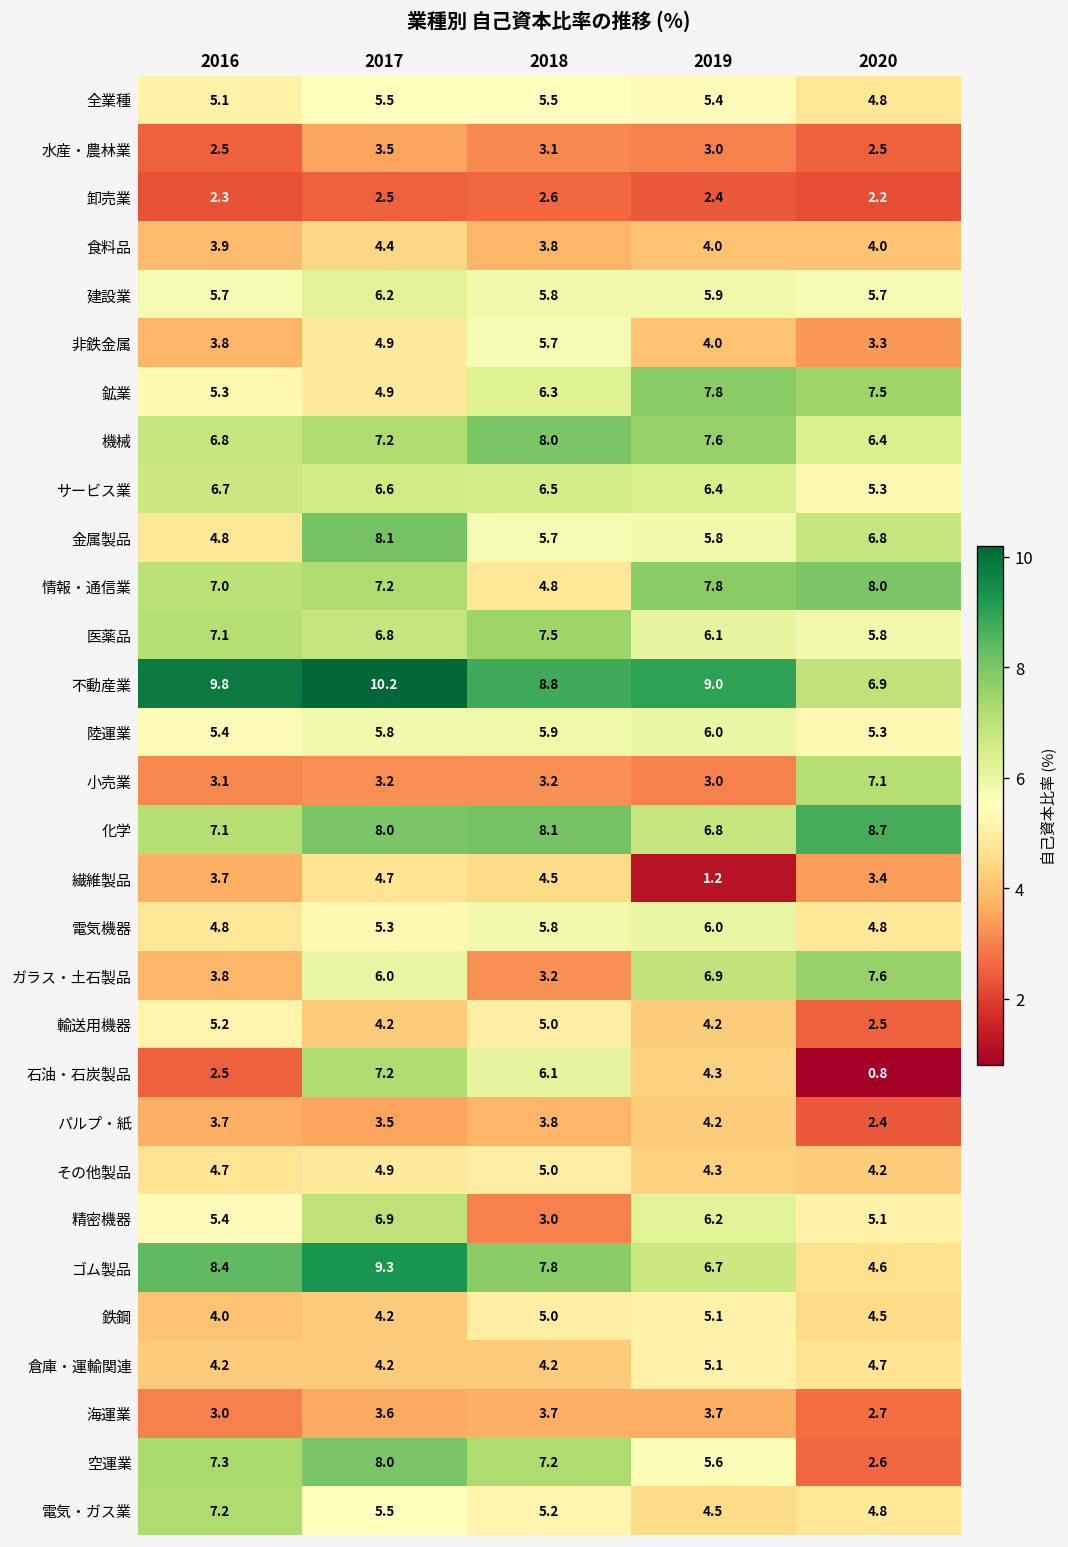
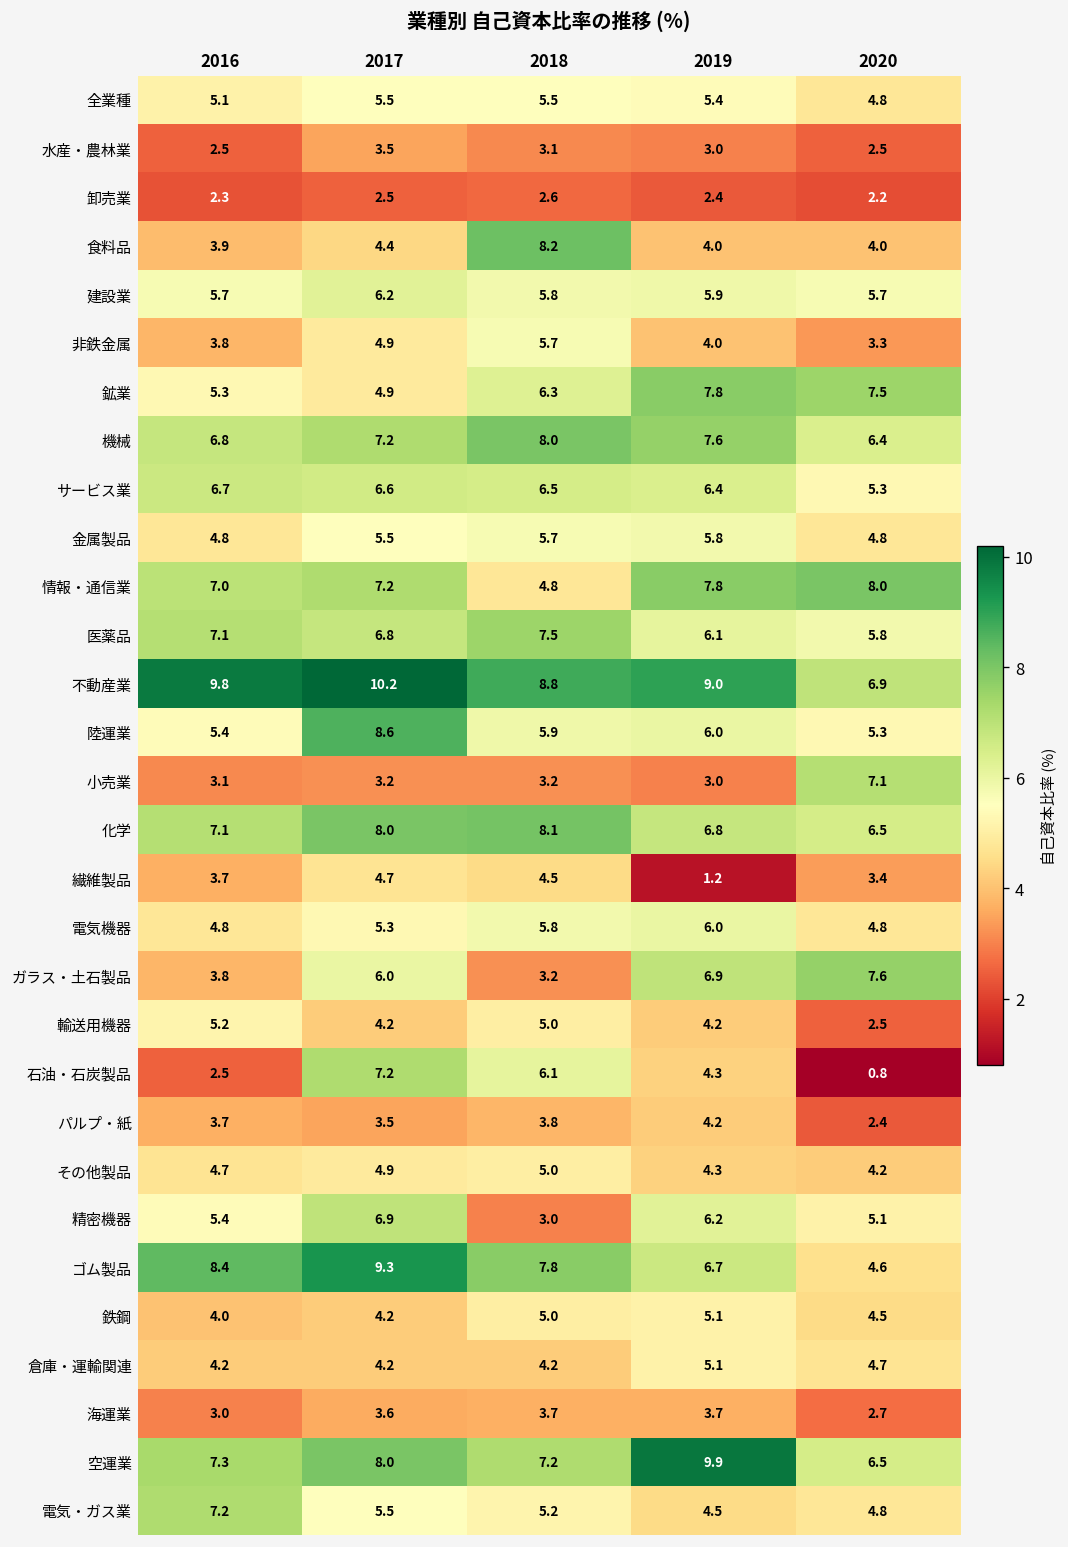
食料品, 2018: 3.8 -> 8.2
金属製品, 2017: 8.1 -> 5.5
金属製品, 2020: 6.8 -> 4.8
陸運業, 2017: 5.8 -> 8.6
化学, 2020: 8.7 -> 6.5
空運業, 2019: 5.6 -> 9.9
空運業, 2020: 2.6 -> 6.5
